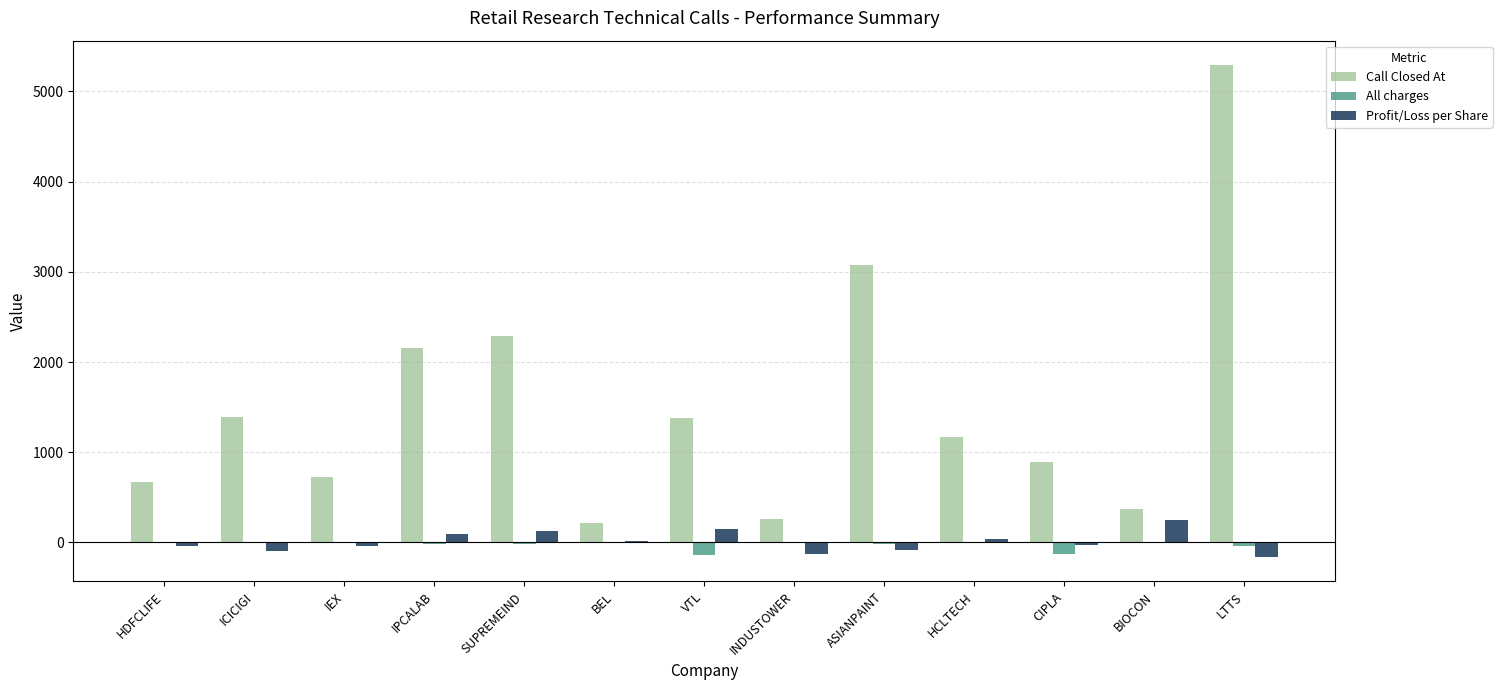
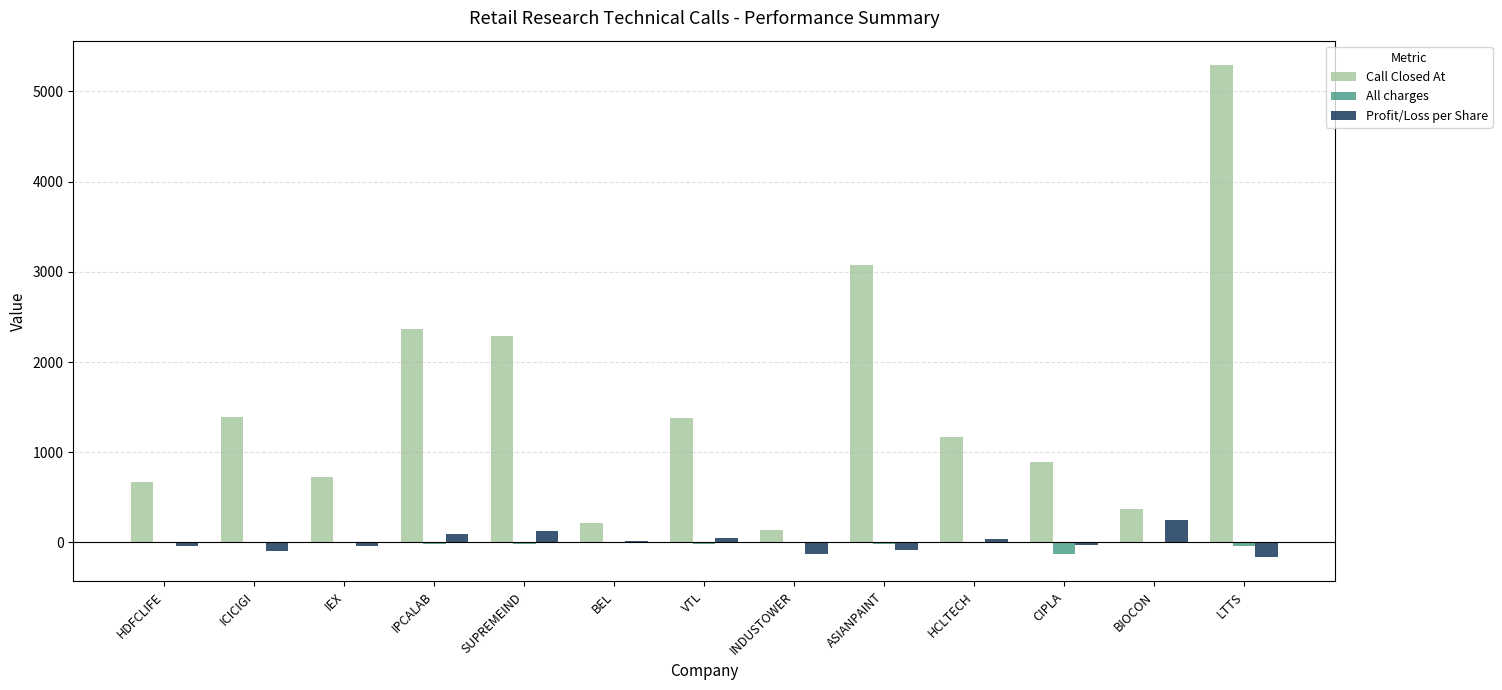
Call Closed At, IPCALAB: 2200 -> 2400
All charges, VTL: -100 -> 0
Profit/Loss per Share, VTL: 150 -> 50
Call Closed At, INDUSTOWER: 300 -> 100
